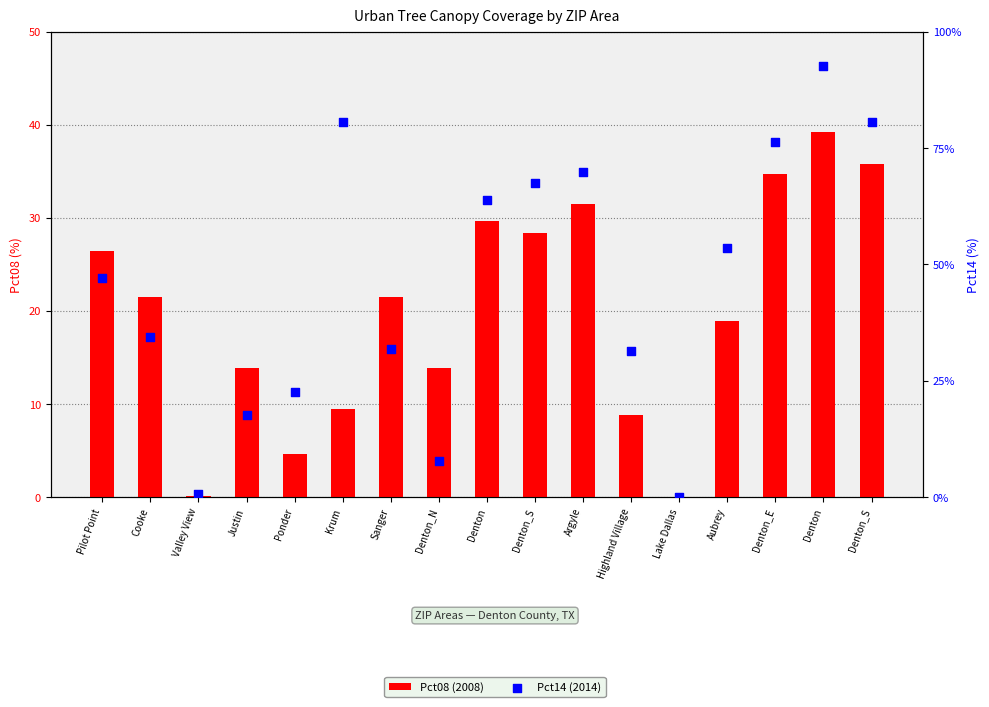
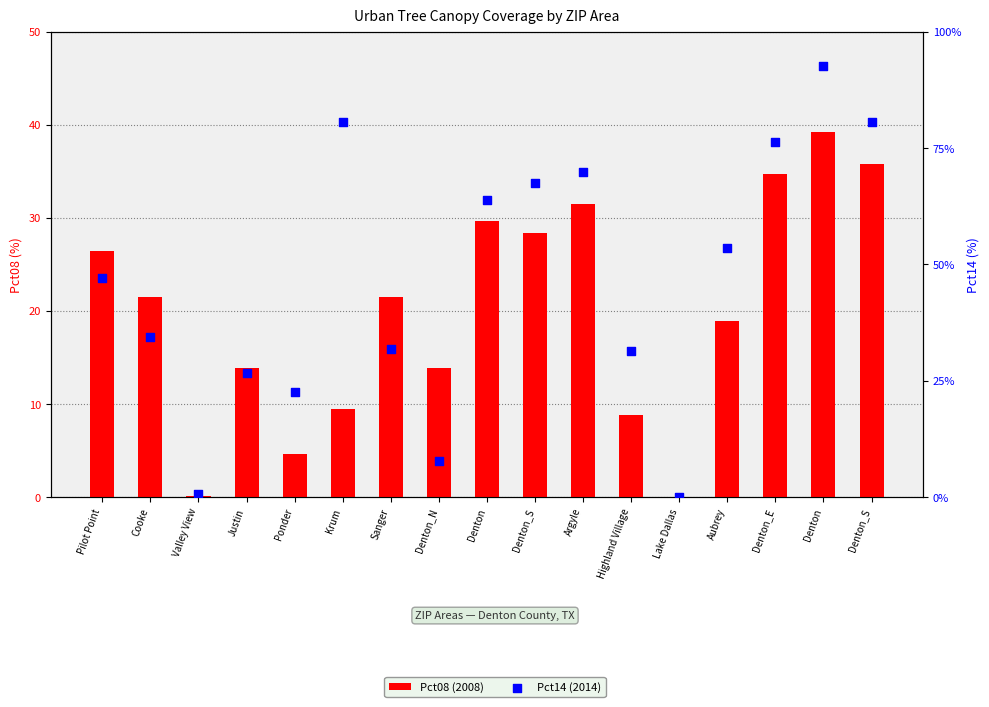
Pct14 (2014), Justin: 18% -> 27%
